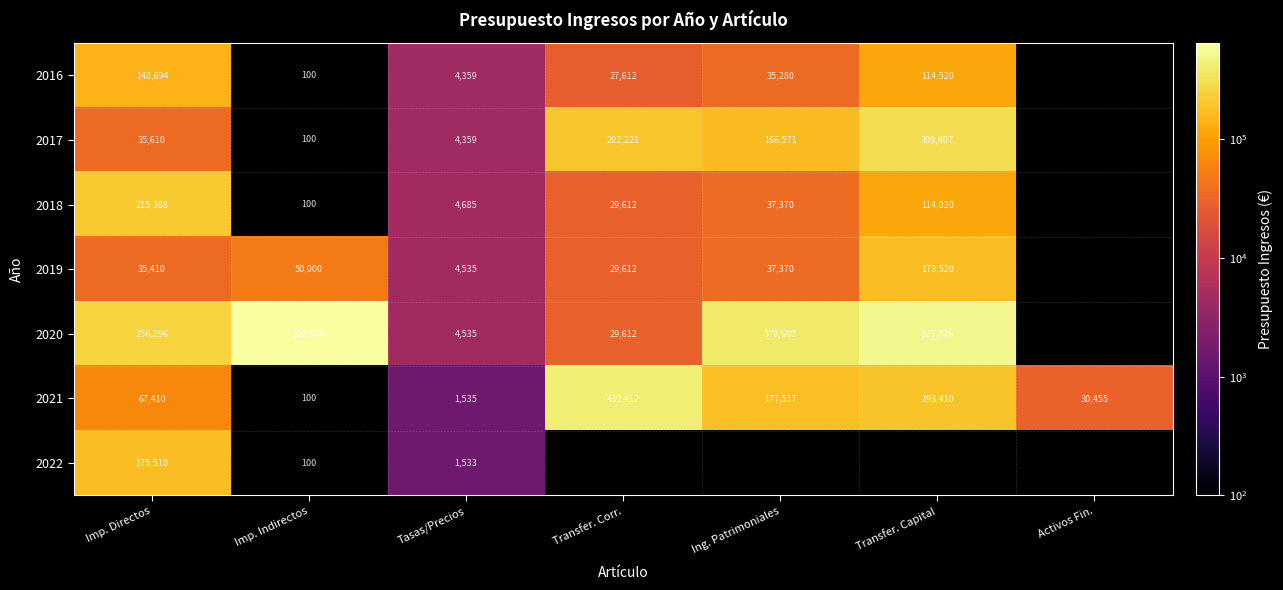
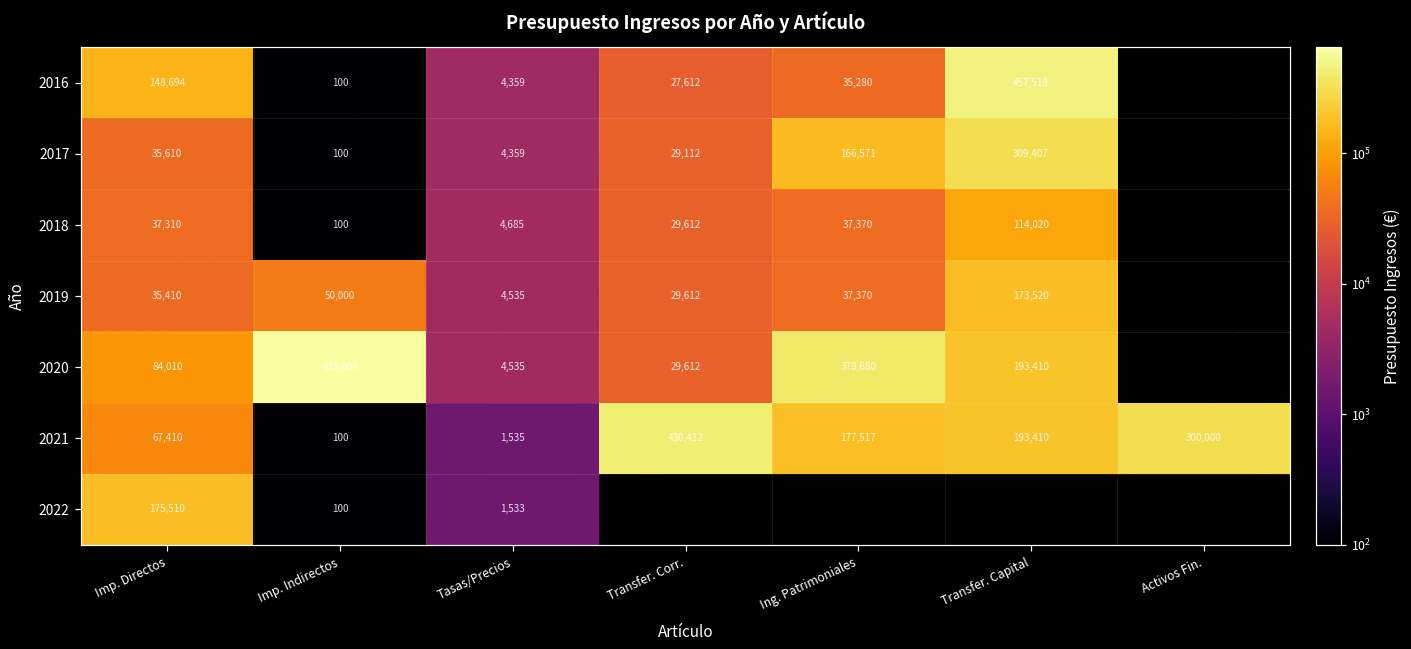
2016, Transfer. Capital: 114,520 -> 457,518
2017, Transfer. Corr.: 202,221 -> 29,112
2018, Imp. Directos: 215,388 -> 37,310
2020, Imp. Directos: 256,296 -> 84,010
2020, Transfer. Capital: 523,326 -> 193,410
2021, Activos Fin.: 30,455 -> 300,000
